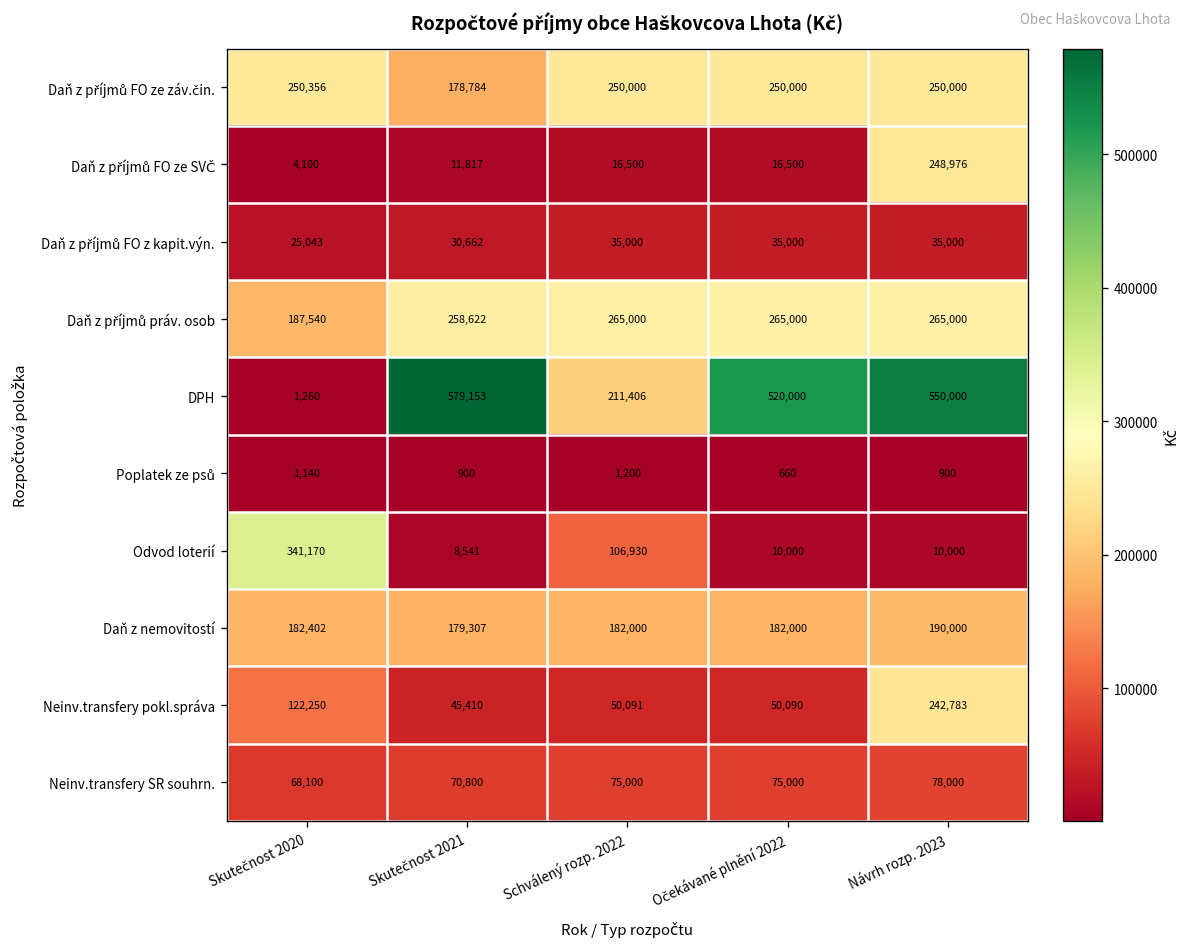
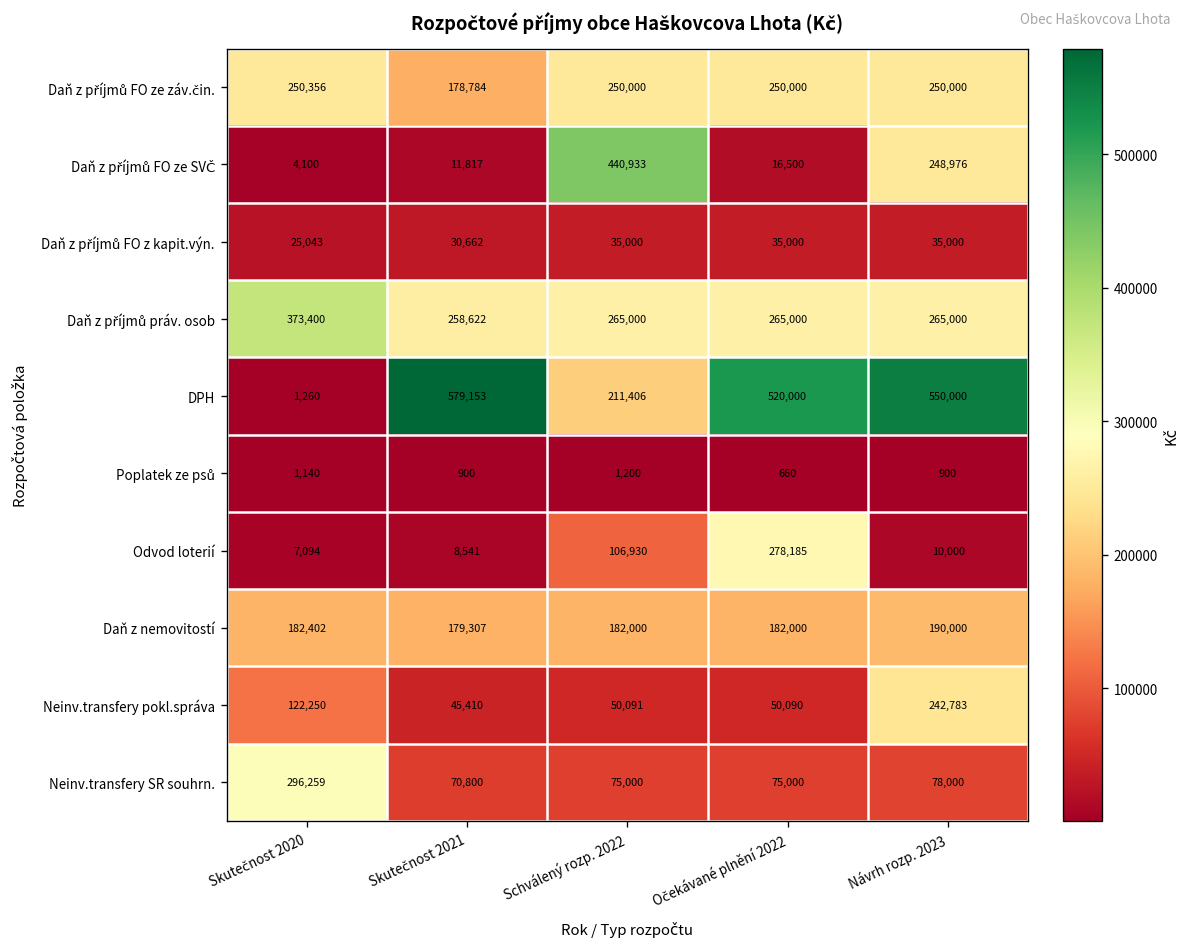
Daň z příjmů FO ze SVČ, Schválený rozp. 2022: 16,500 -> 440,933
Daň z příjmů práv. osob, Skutečnost 2020: 187,540 -> 373,400
Odvod loterií, Skutečnost 2020: 341,170 -> 7,094
Odvod loterií, Očekávané plnění 2022: 10,000 -> 278,185
Neinv.transfery SR souhrn., Skutečnost 2020: 68,100 -> 296,259
